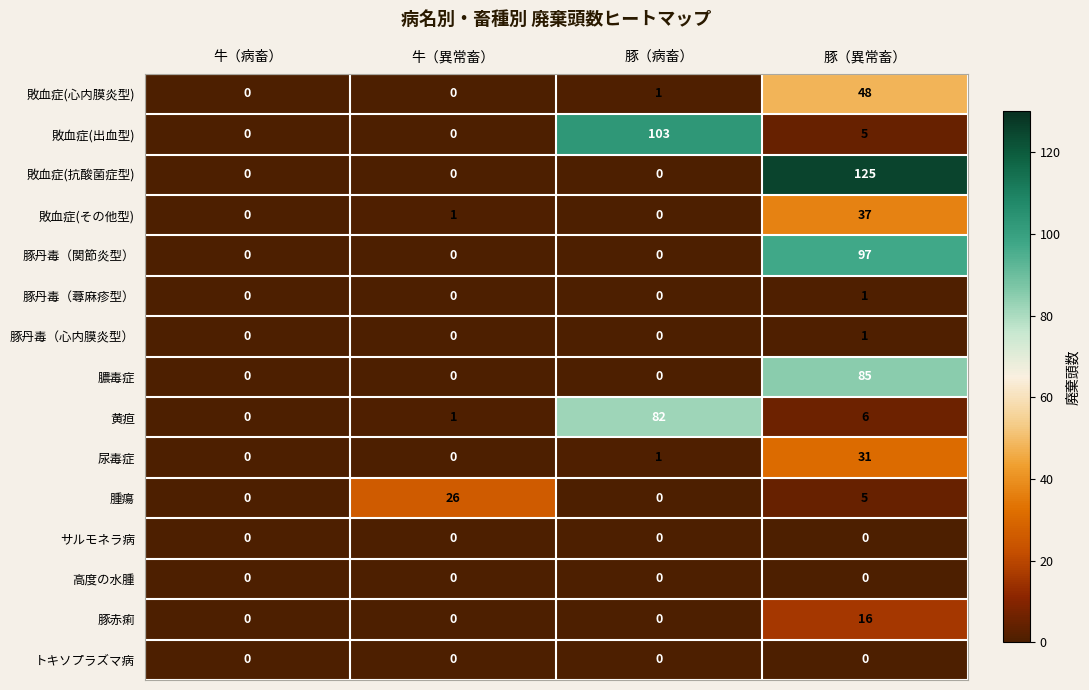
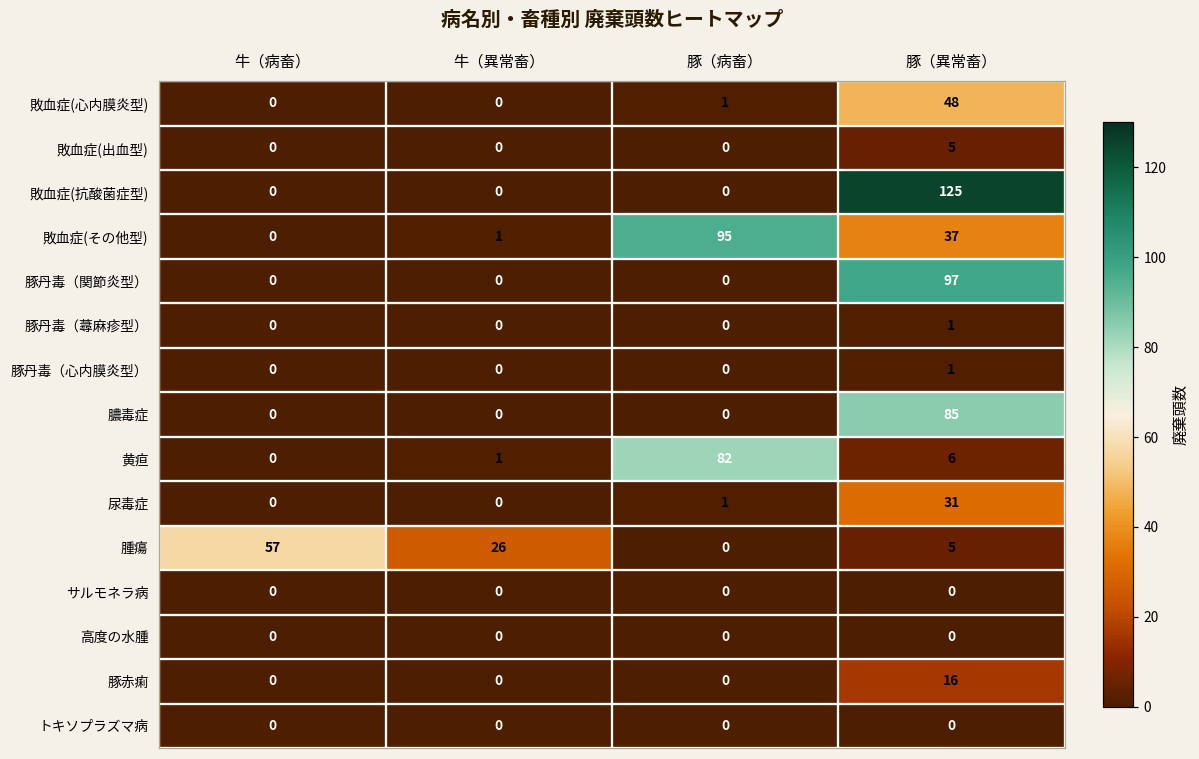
敗血症(出血型), 豚（病畜）: 103 -> 0
敗血症(その他型), 豚（病畜）: 0 -> 95
腫瘍, 牛（病畜）: 0 -> 57
